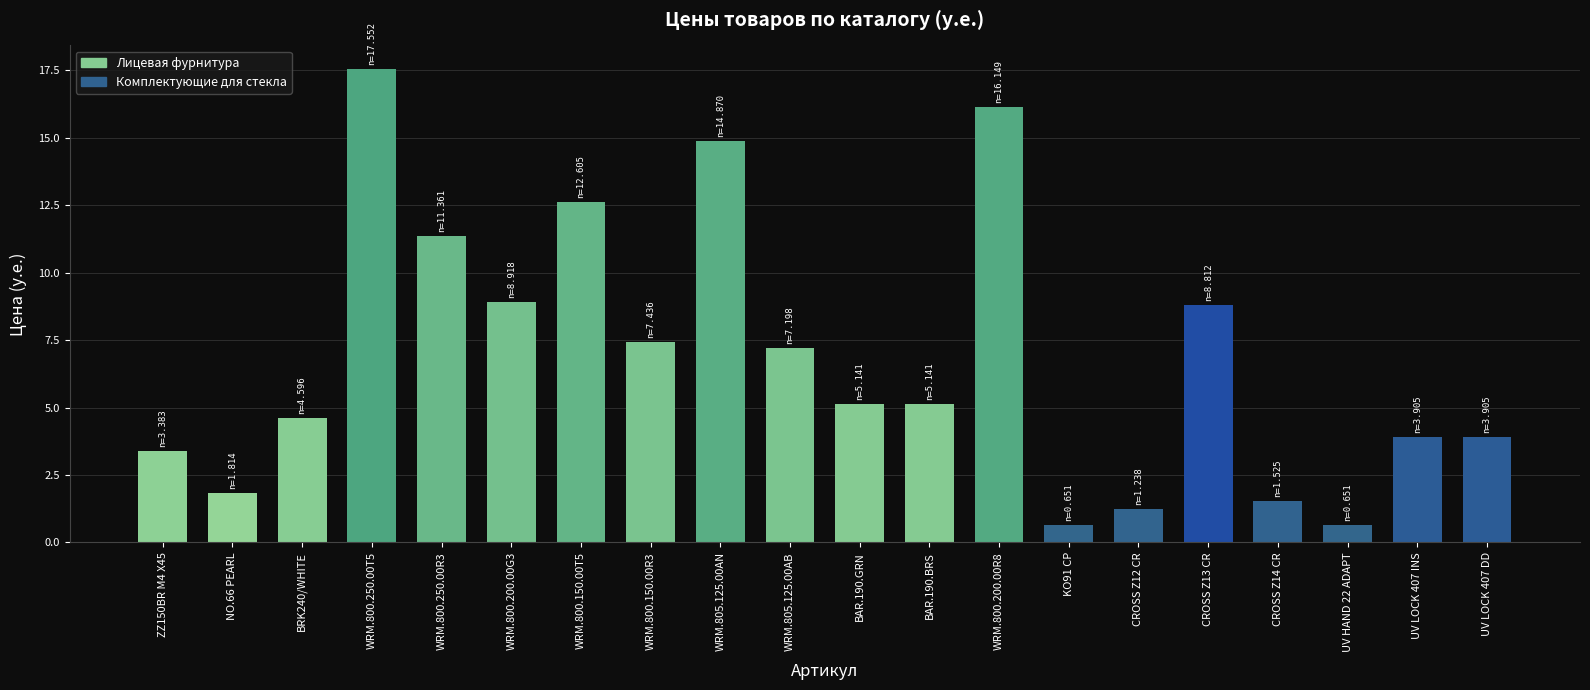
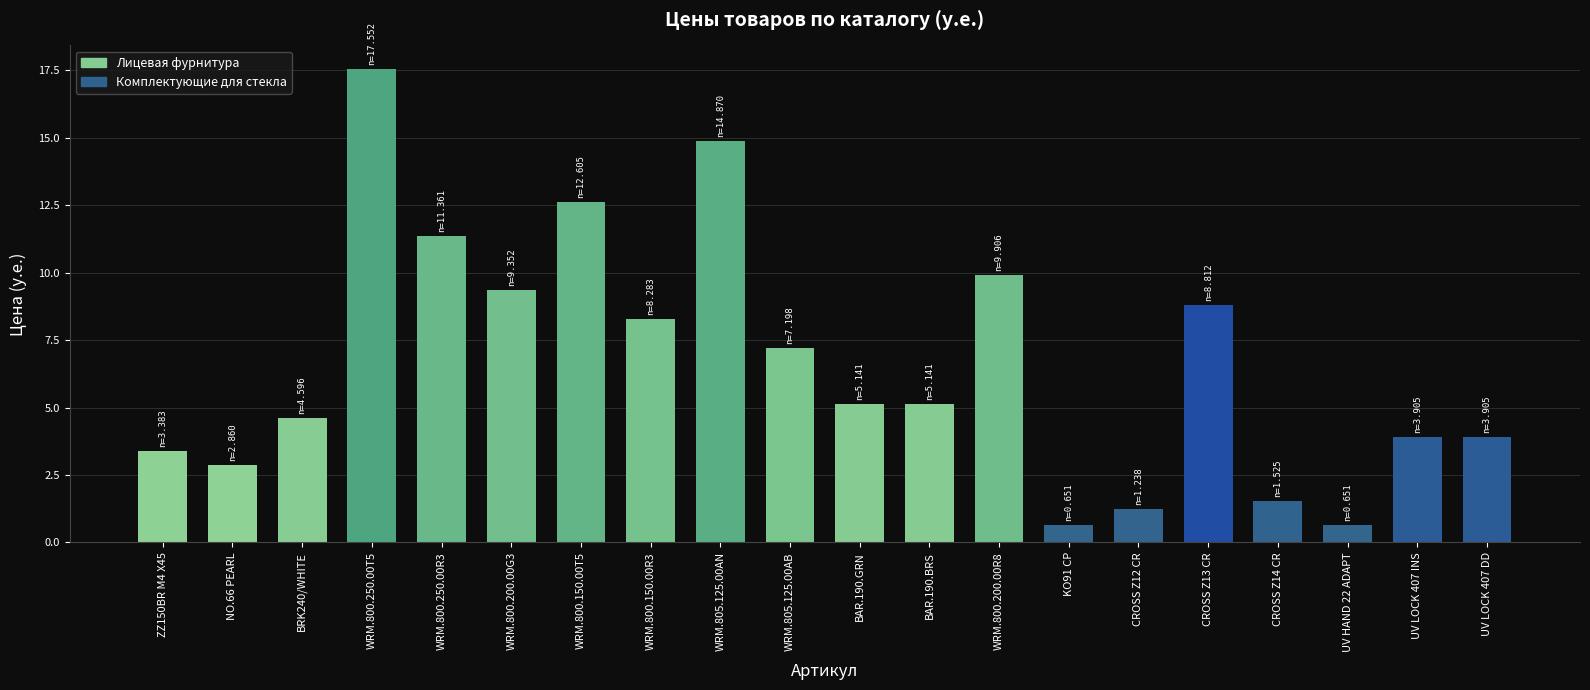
NO.66 PEARL: 1.814 -> 2.860
WRM.800.200.00G3: 8.918 -> 9.352
WRM.800.150.00R3: 7.436 -> 8.283
WRM.800.200.00R8: 16.149 -> 9.906
